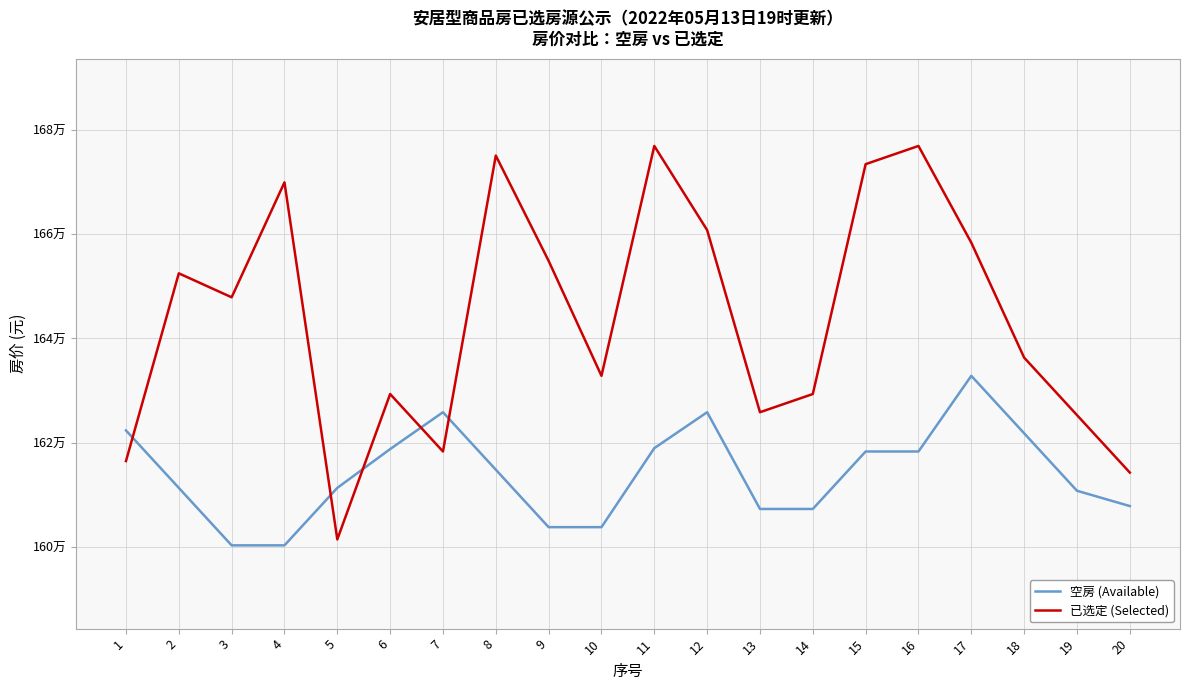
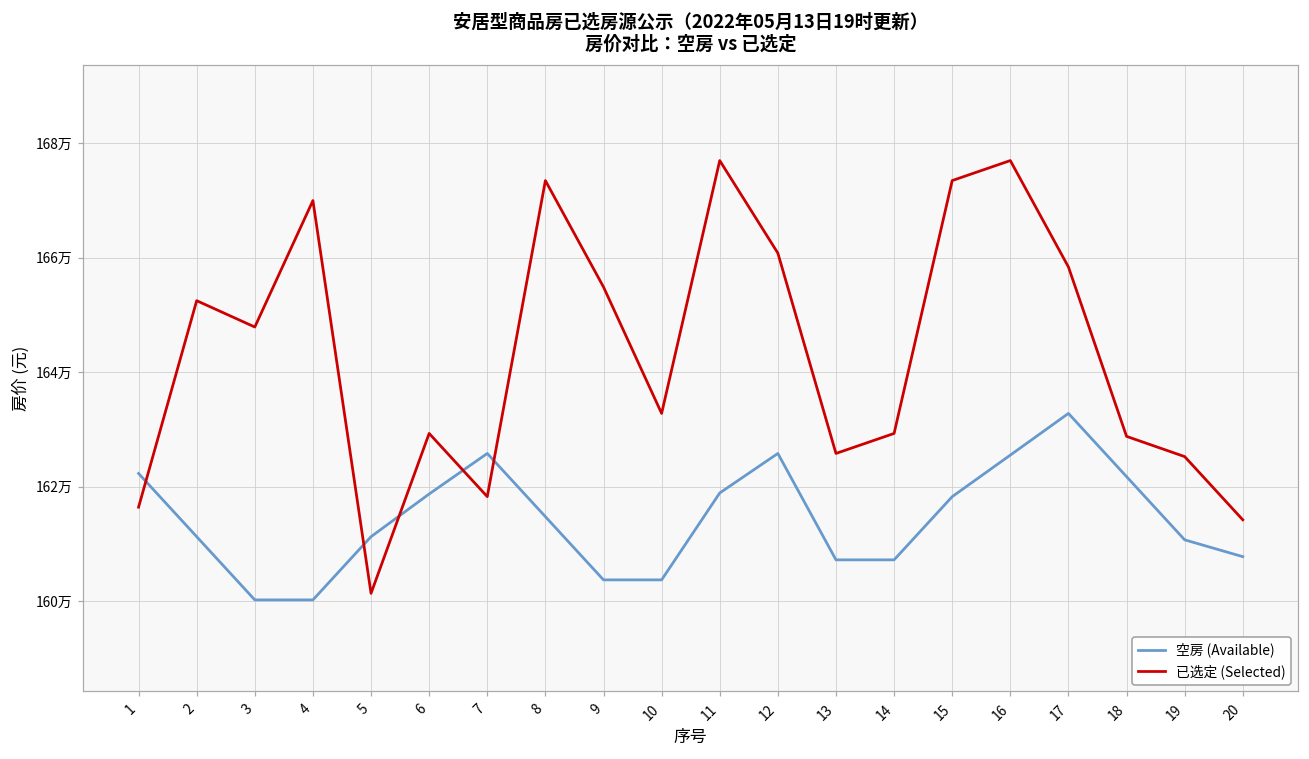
已选定 (Selected), 8: 167.5万 -> 167.3万
空房 (Available), 16: 161.8万 -> 162.6万
已选定 (Selected), 18: 163.6万 -> 162.9万
